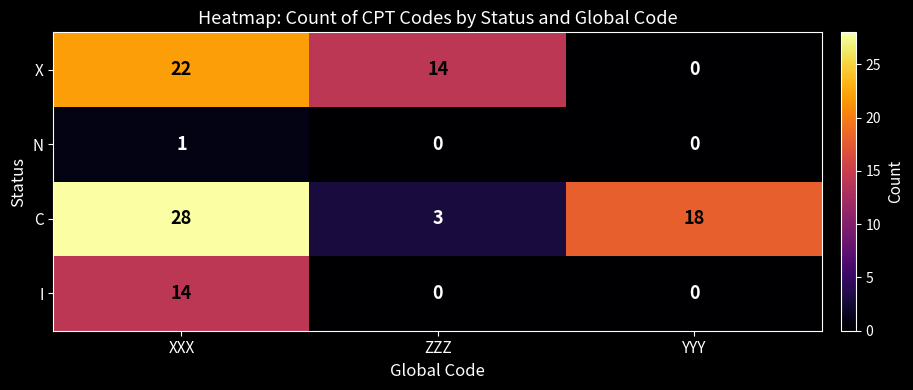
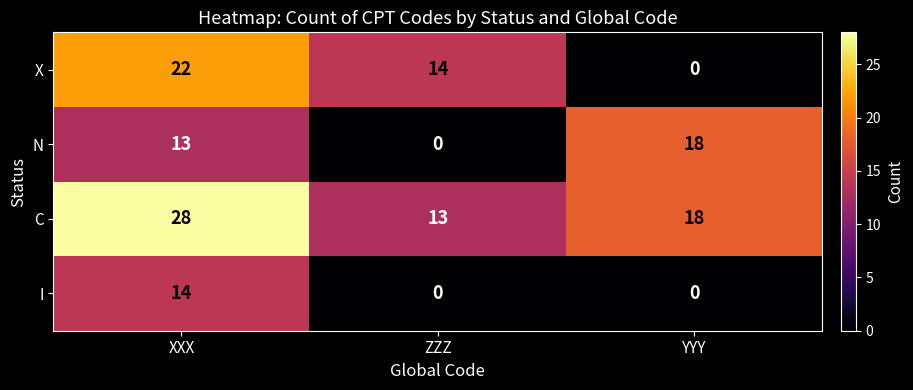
N, XXX: 1 -> 13
N, YYY: 0 -> 18
C, ZZZ: 3 -> 13
